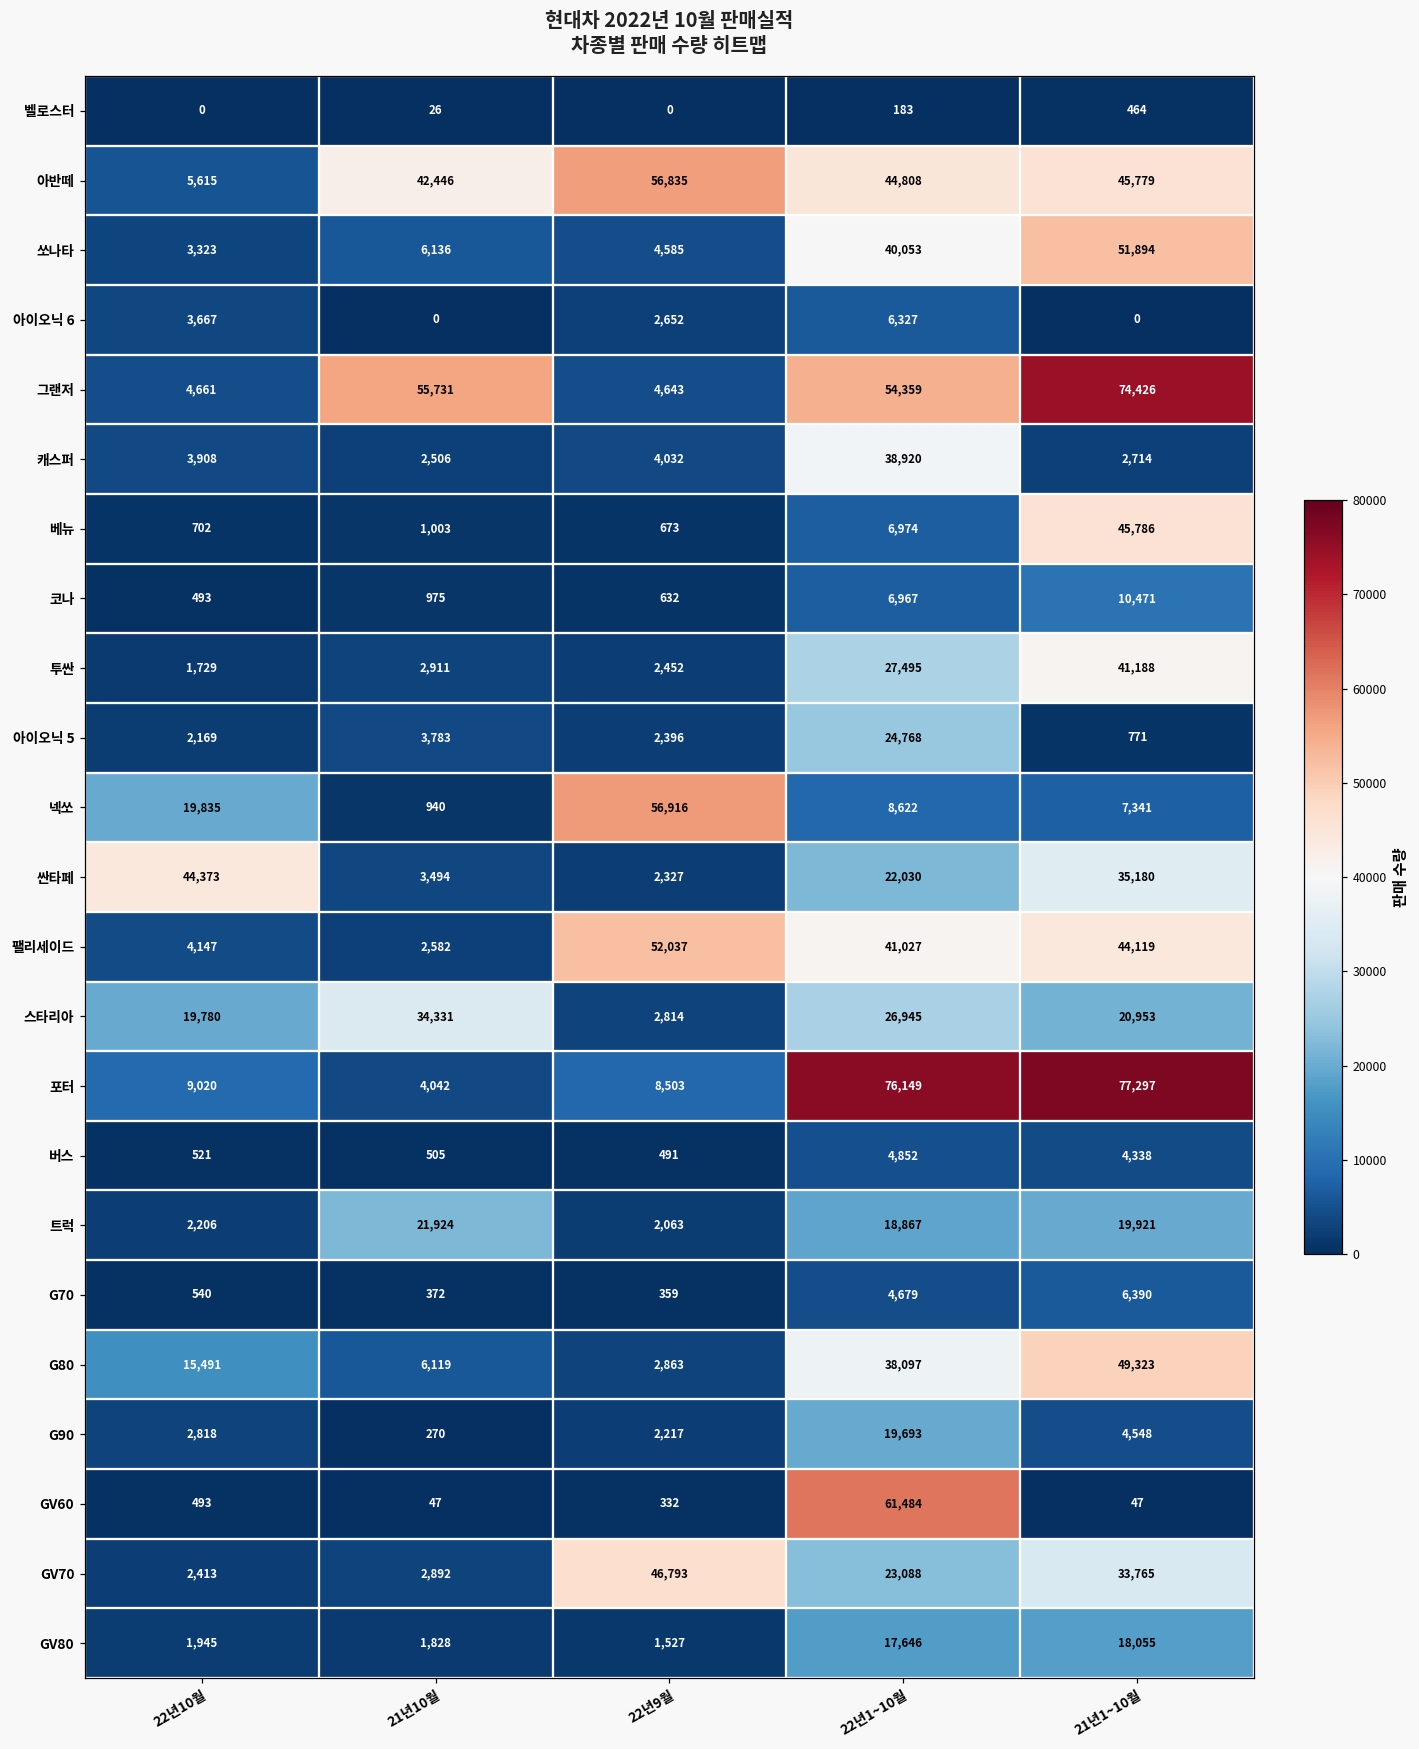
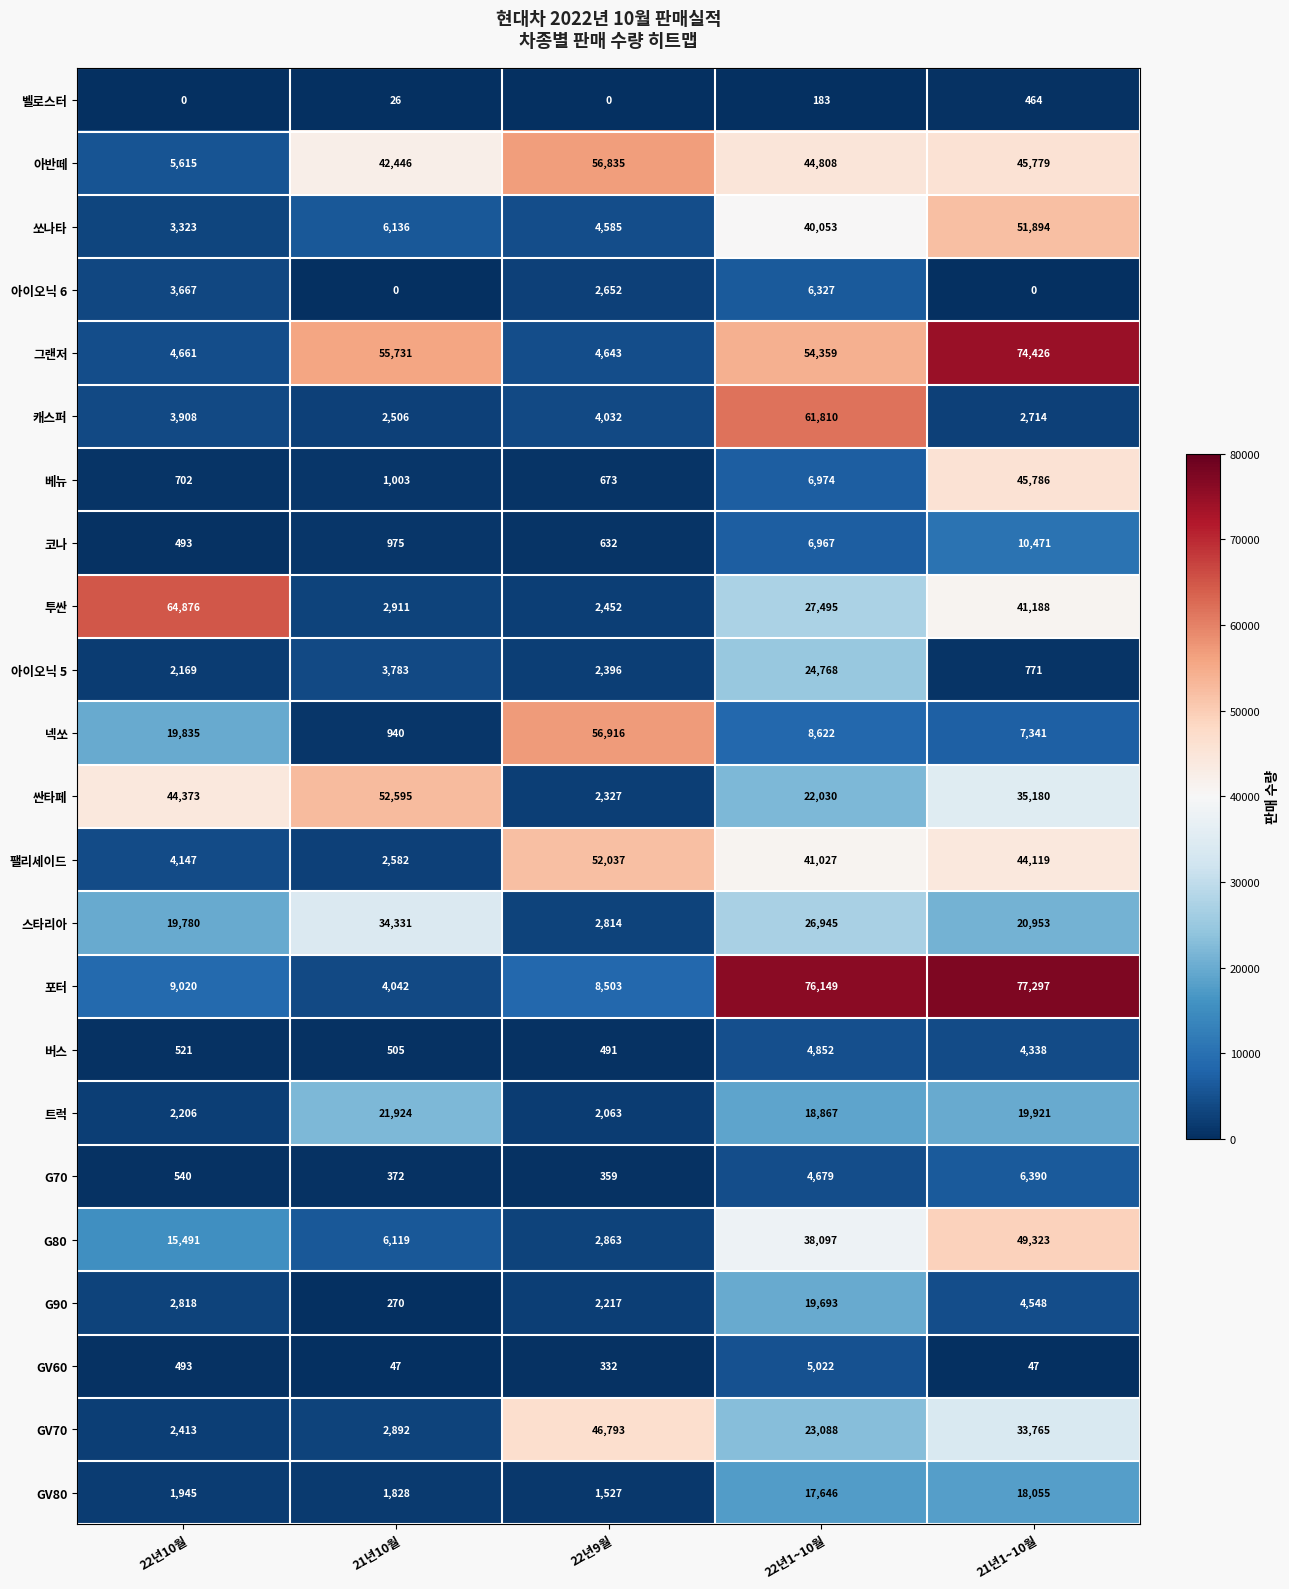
캐스퍼, 22년1~10월: 38,920 -> 61,810
투싼, 22년10월: 1,729 -> 64,876
싼타페, 21년10월: 3,494 -> 52,595
GV60, 22년1~10월: 61,484 -> 5,022
